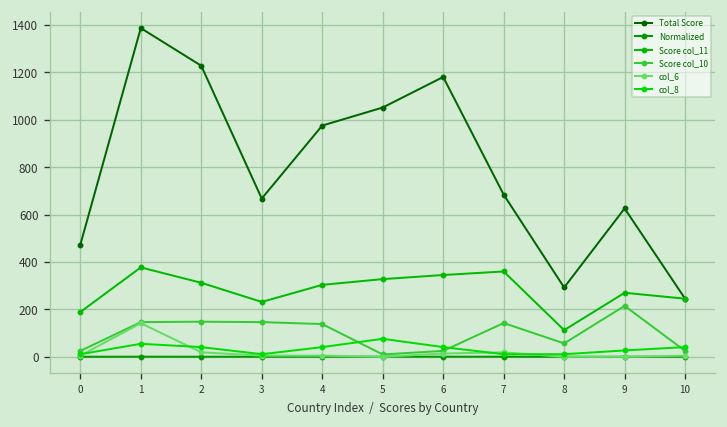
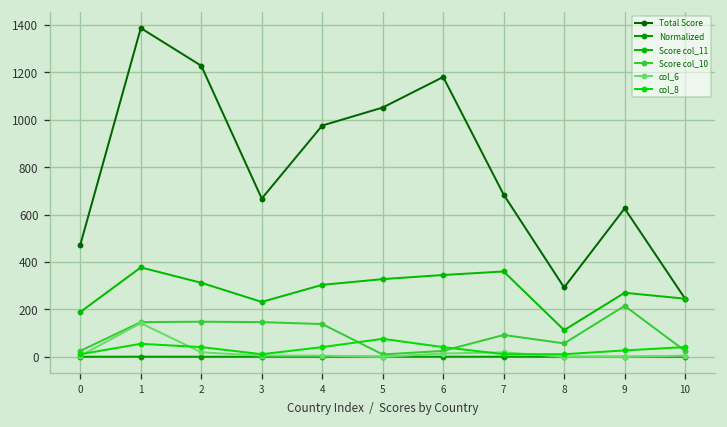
Score col_10, 7: 140 -> 90
